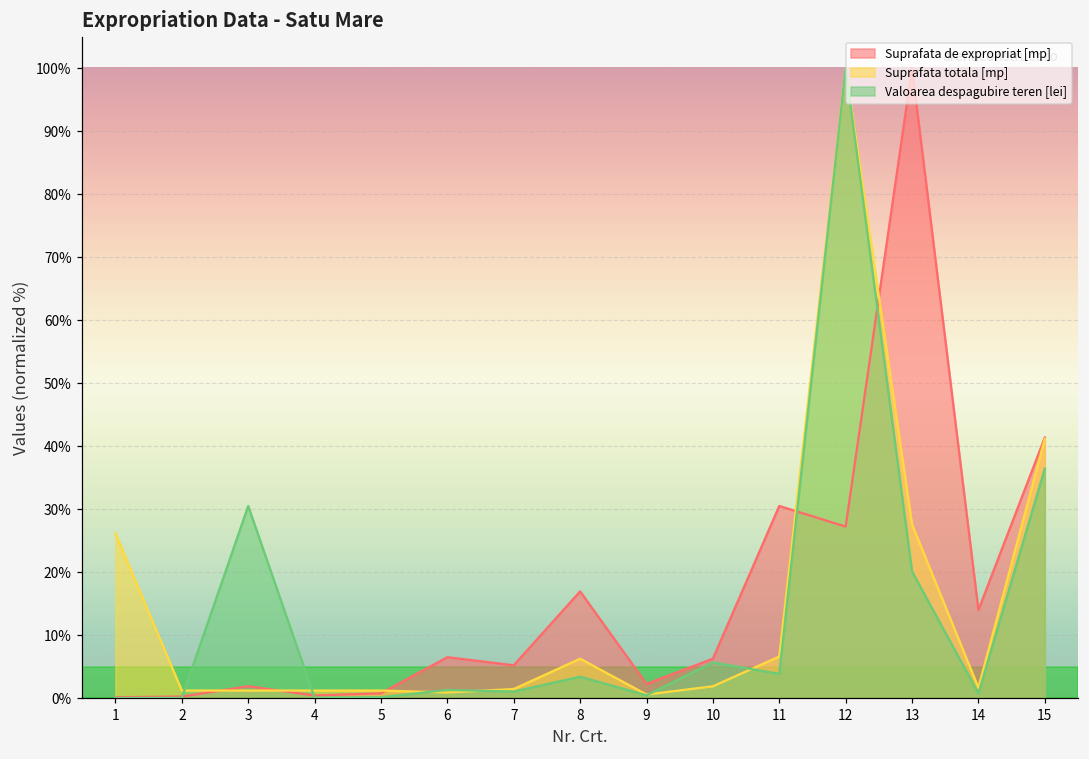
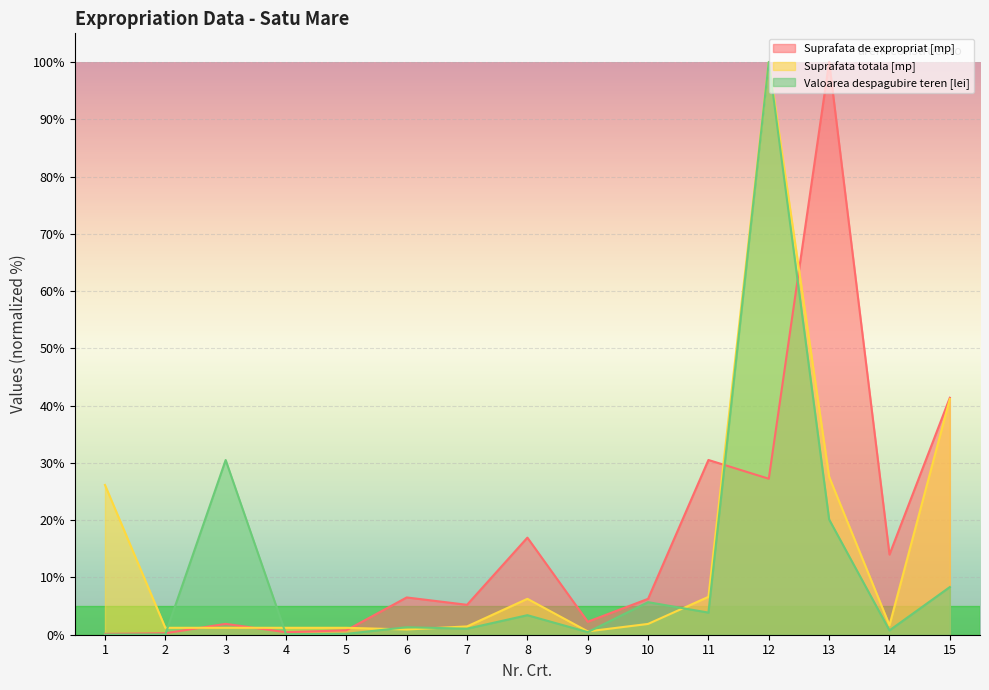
Valoarea despagubire teren [lei], 15: 36% -> 8%
